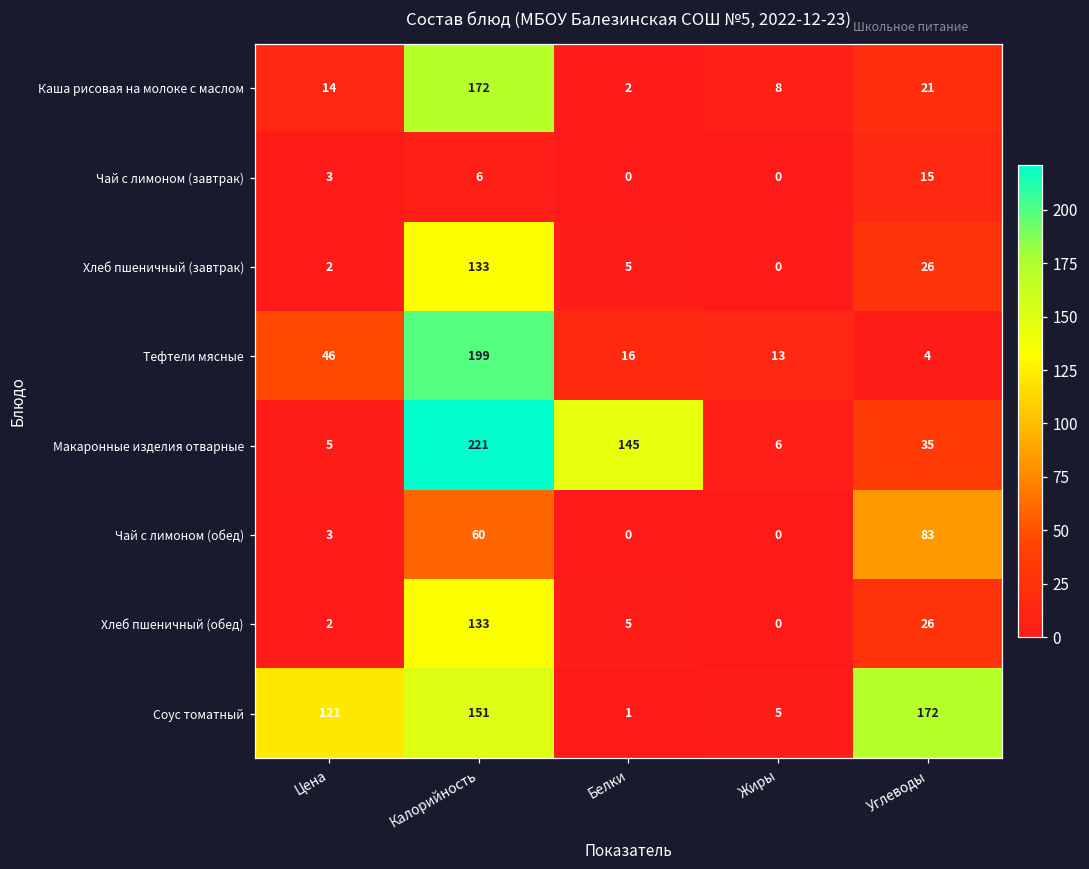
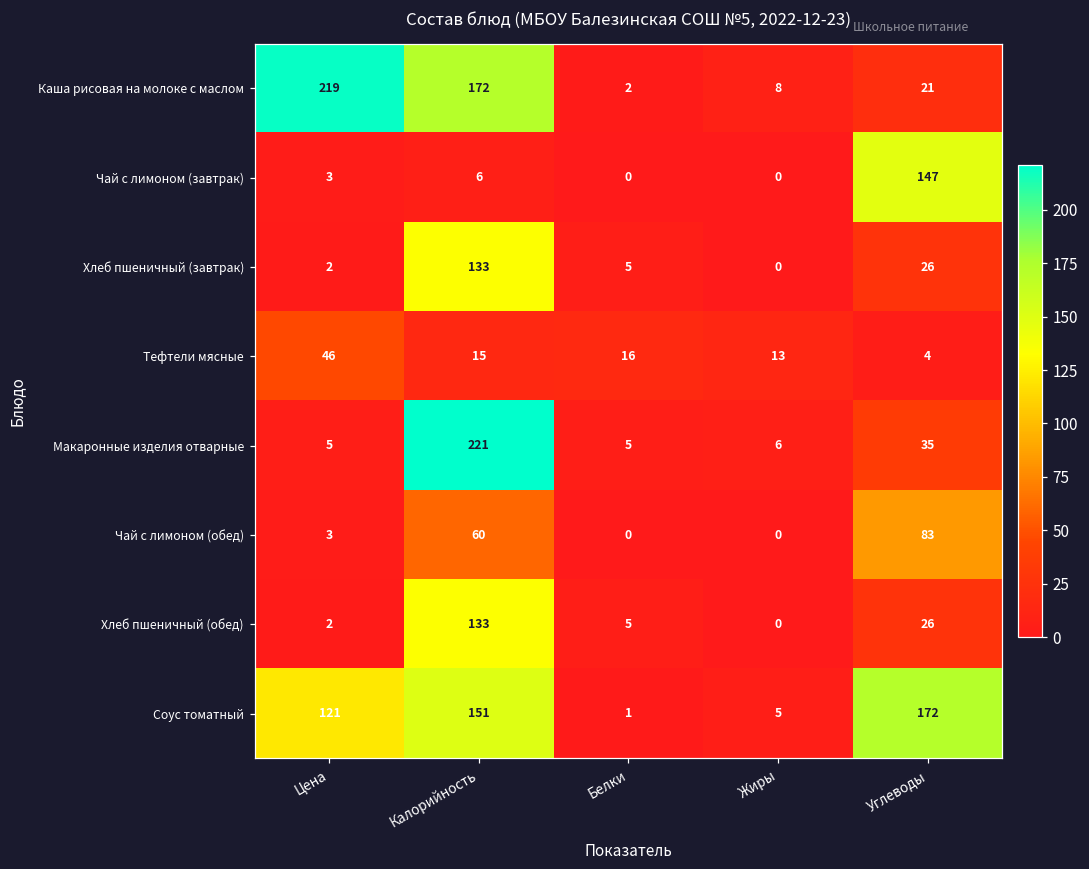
Каша рисовая на молоке с маслом, Цена: 14 -> 219
Чай с лимоном (завтрак), Углеводы: 15 -> 147
Тефтели мясные, Калорийность: 199 -> 15
Макаронные изделия отварные, Белки: 145 -> 5
